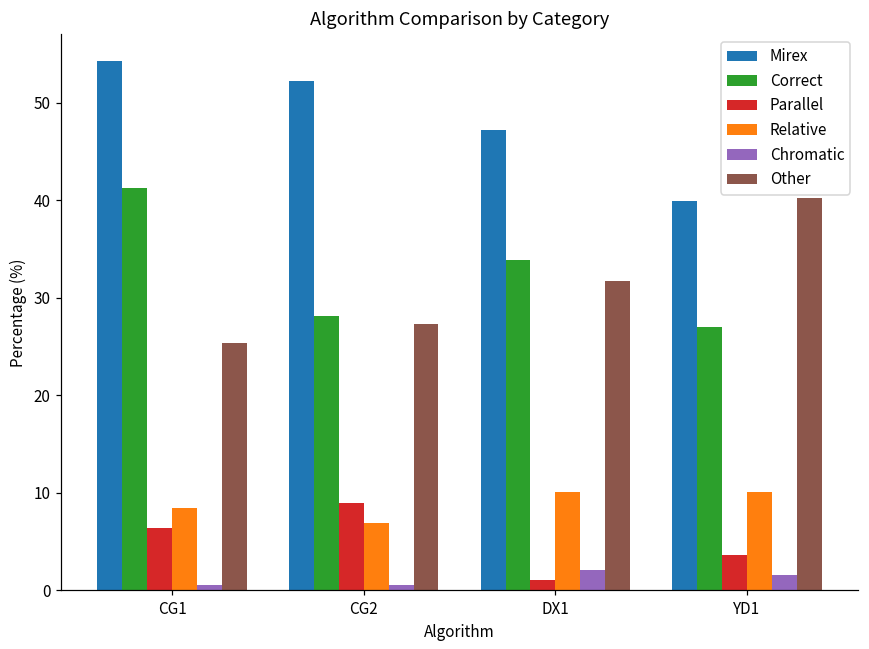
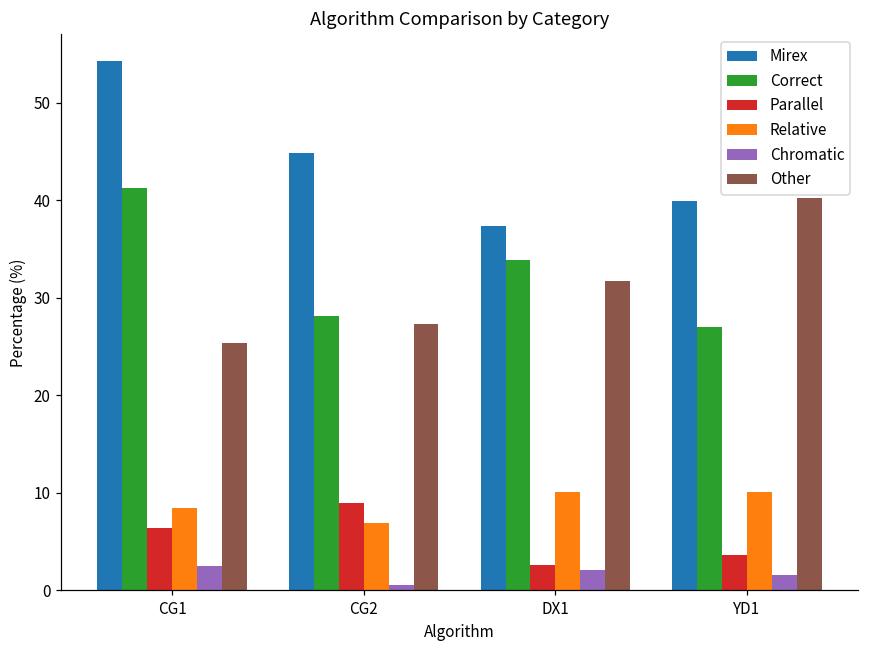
Chromatic, CG1: 1 -> 2
Mirex, CG2: 52 -> 45
Mirex, DX1: 47 -> 37
Parallel, DX1: 1 -> 3
